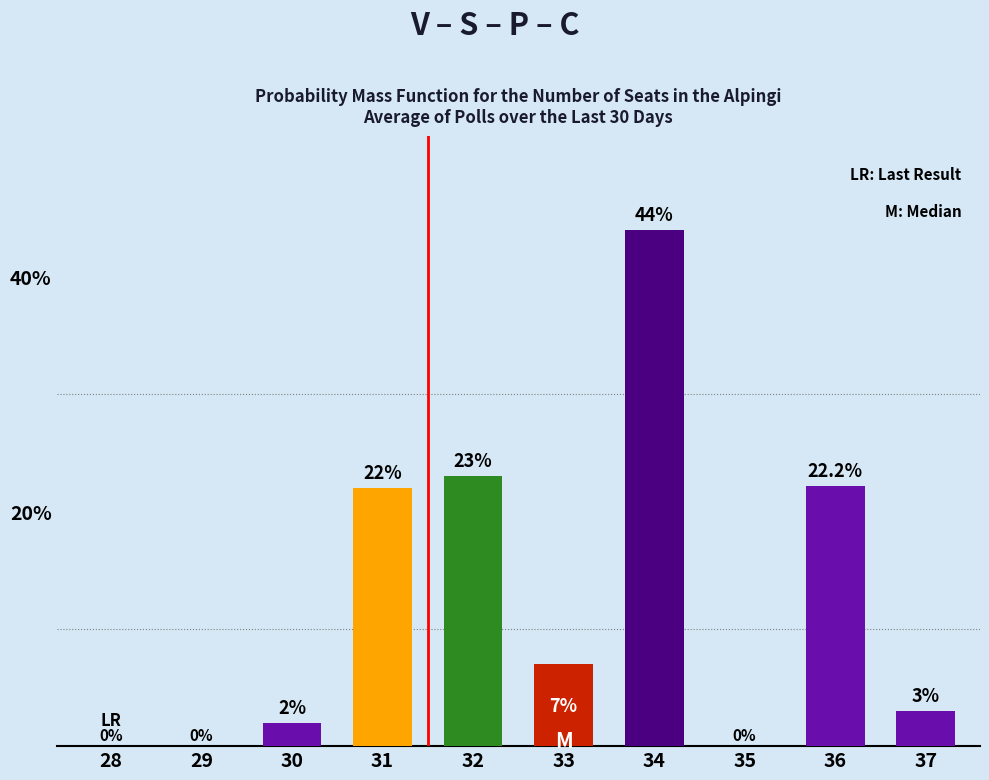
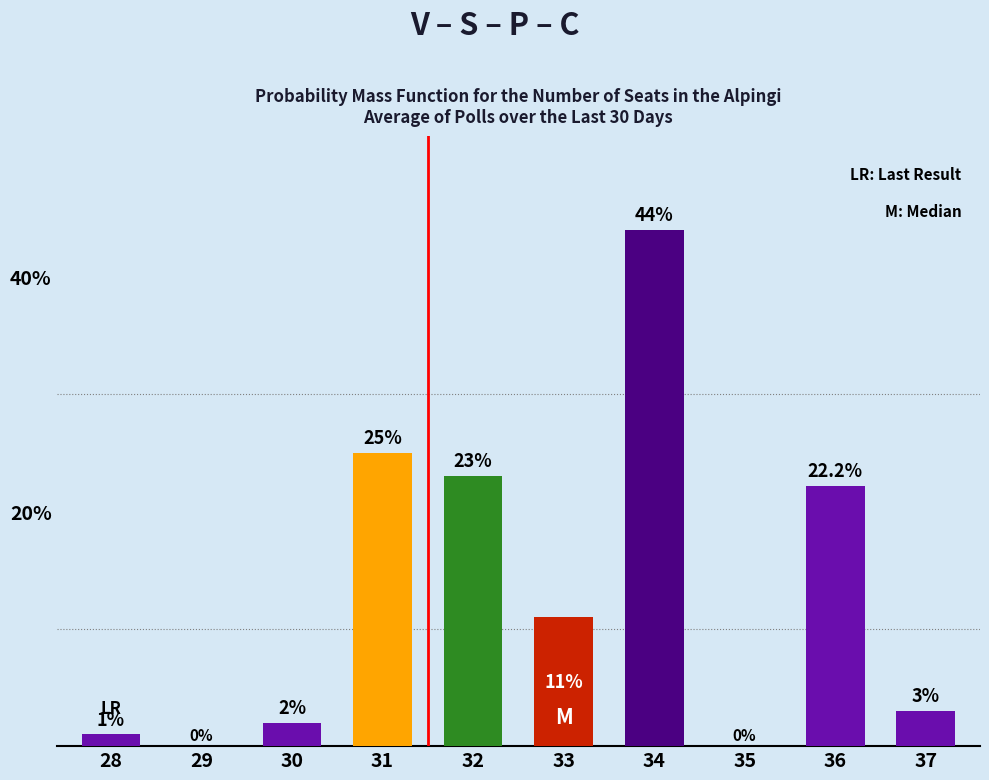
28: 0% -> 1%
31: 22% -> 25%
33: 7% -> 11%
